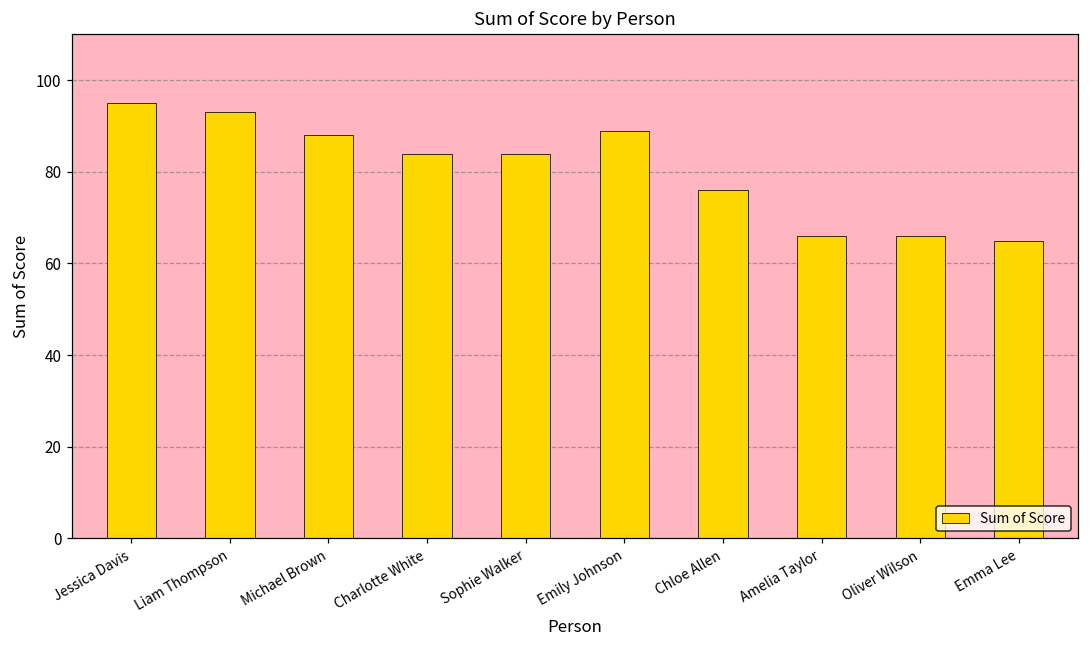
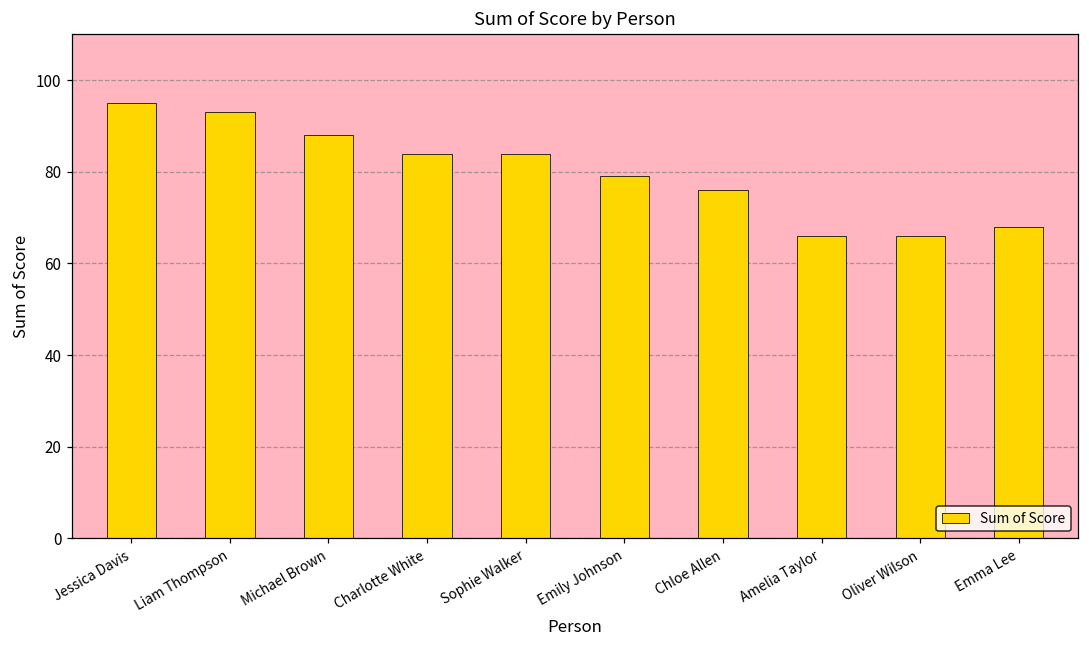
Emily Johnson: 89 -> 79
Emma Lee: 65 -> 68
